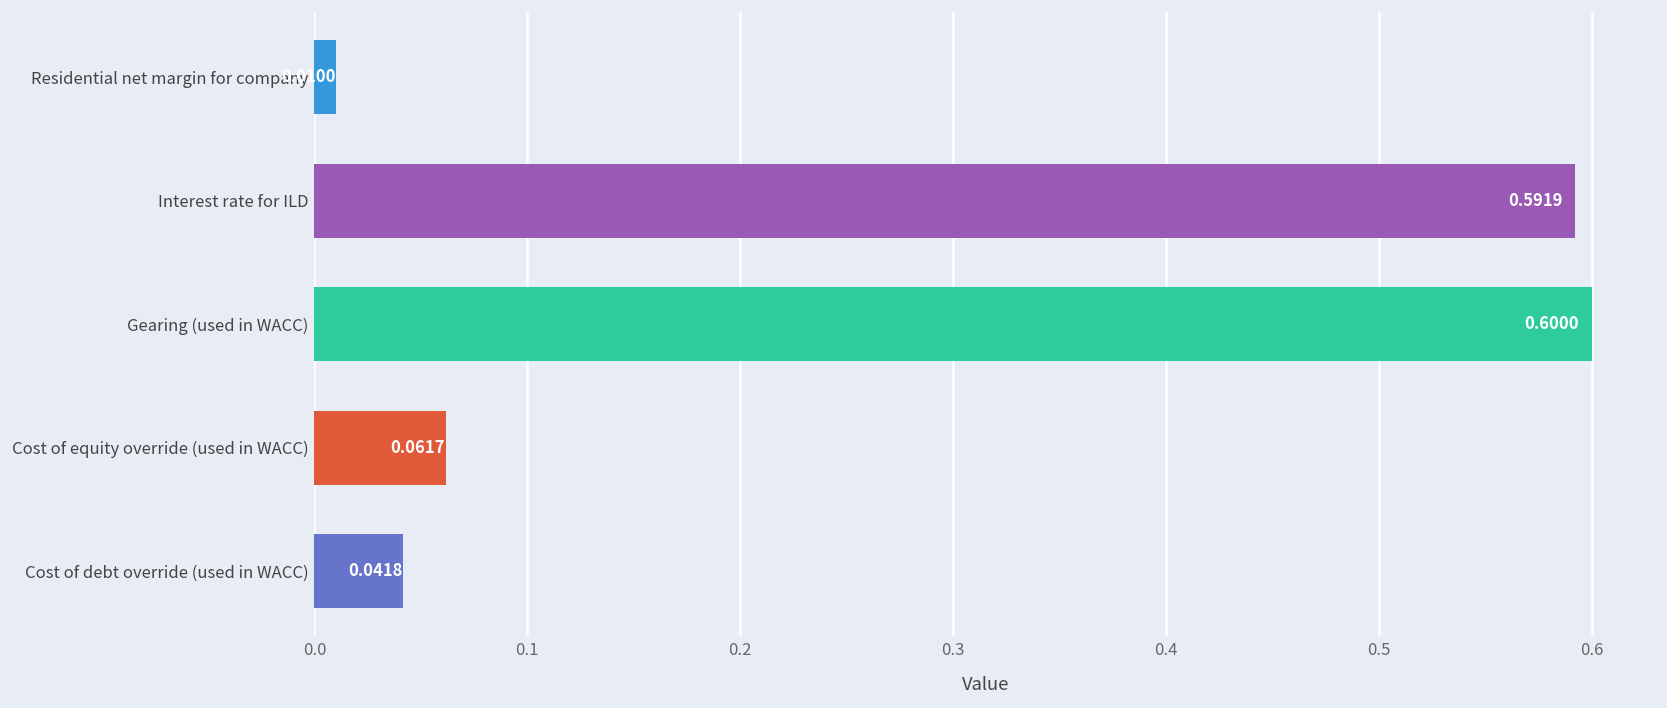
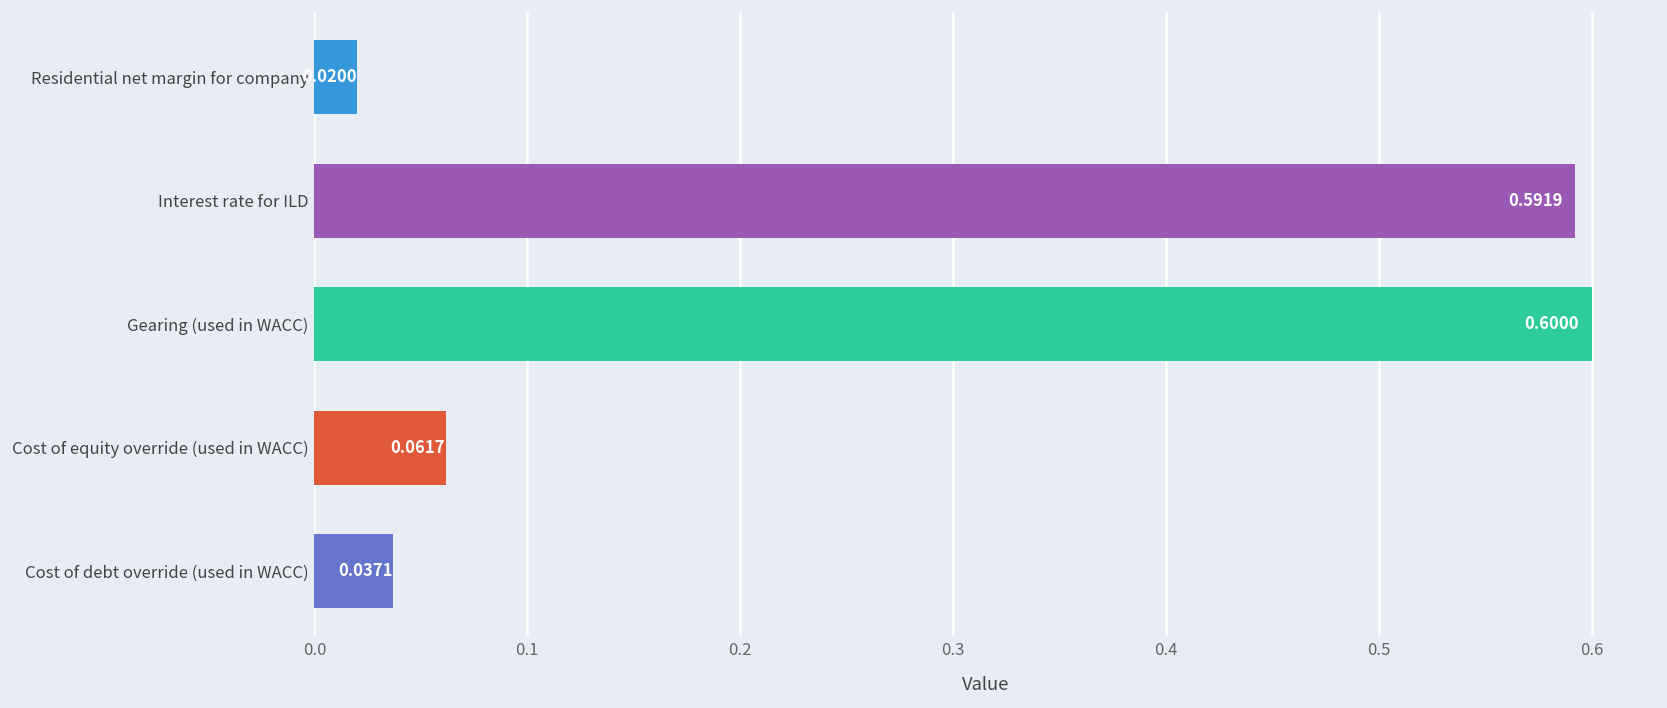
Residential net margin for company: 0.01 -> 0.02
Cost of debt override (used in WACC): 0.0418 -> 0.0371
